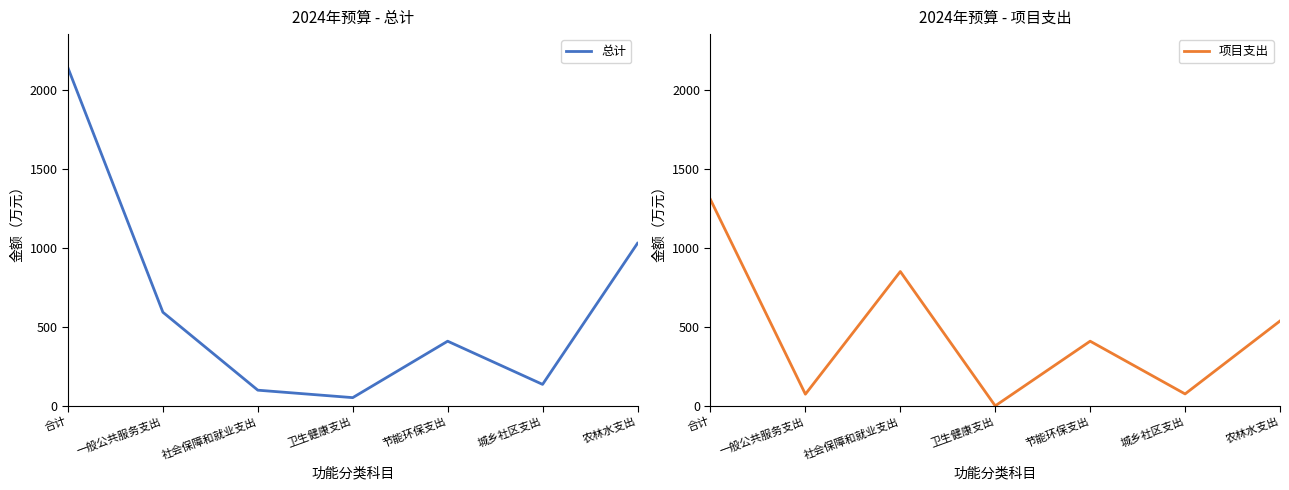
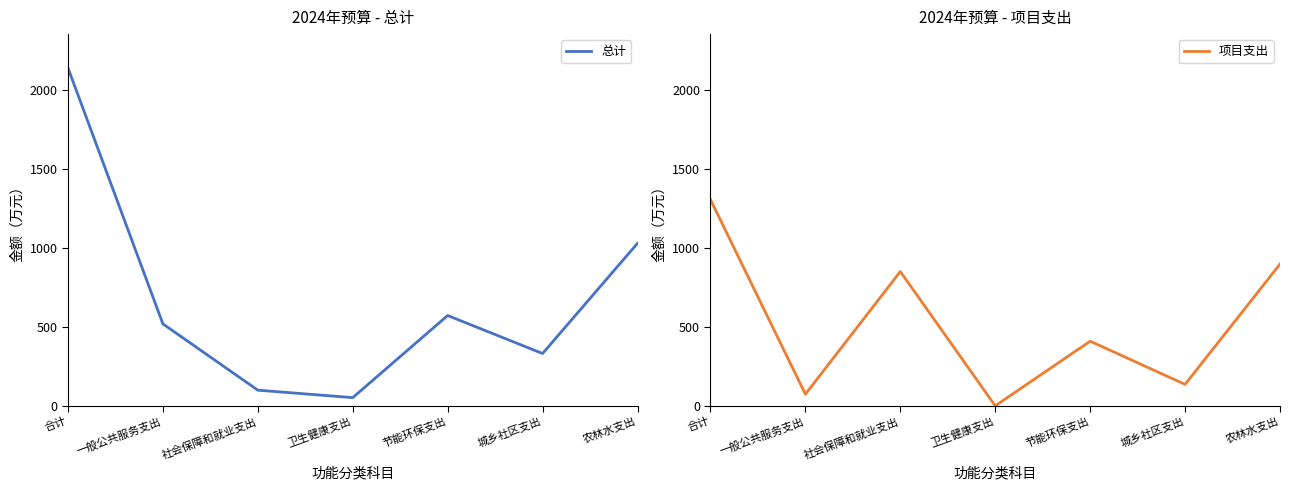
2024年预算 - 总计, 一般公共服务支出: 590 -> 520
2024年预算 - 总计, 节能环保支出: 410 -> 570
2024年预算 - 总计, 城乡社区支出: 140 -> 330
2024年预算 - 项目支出, 城乡社区支出: 80 -> 140
2024年预算 - 项目支出, 农林水支出: 540 -> 900
